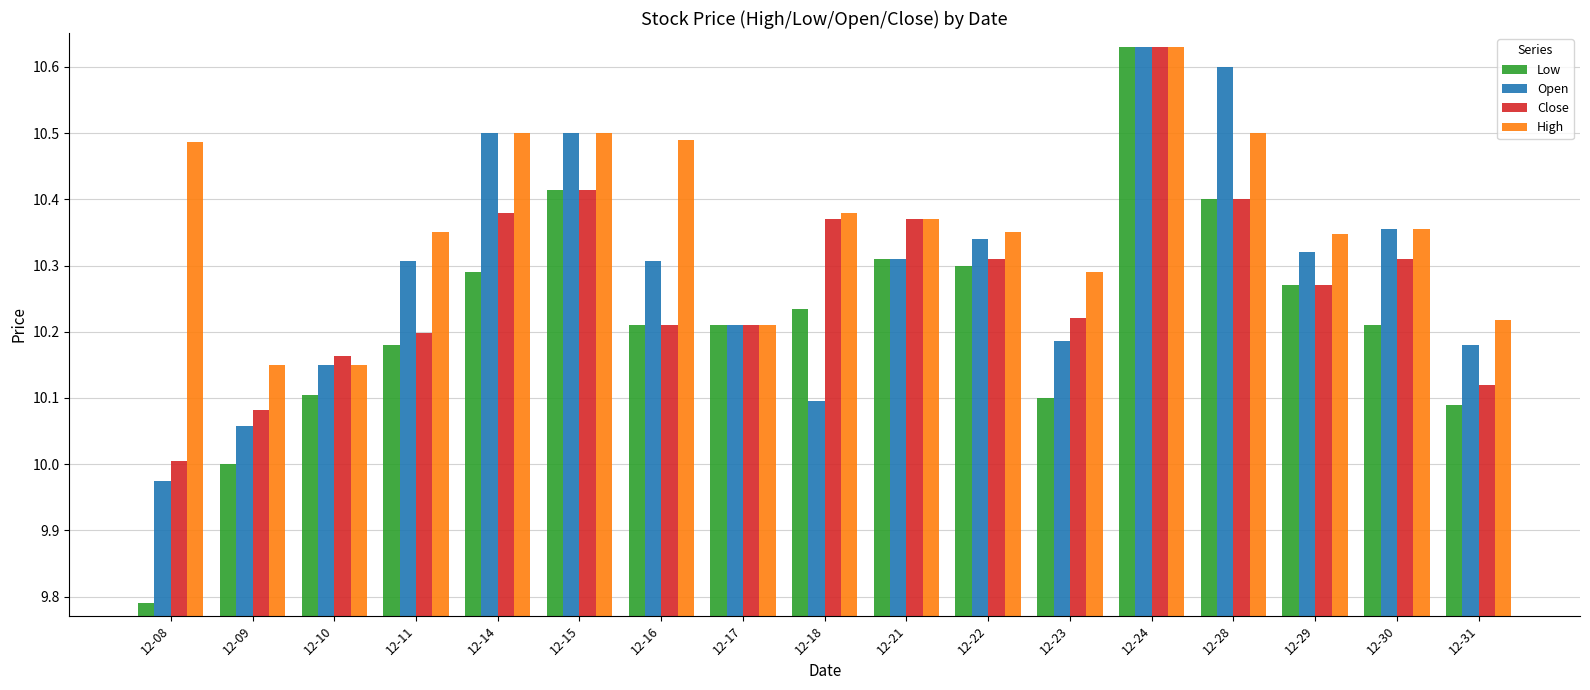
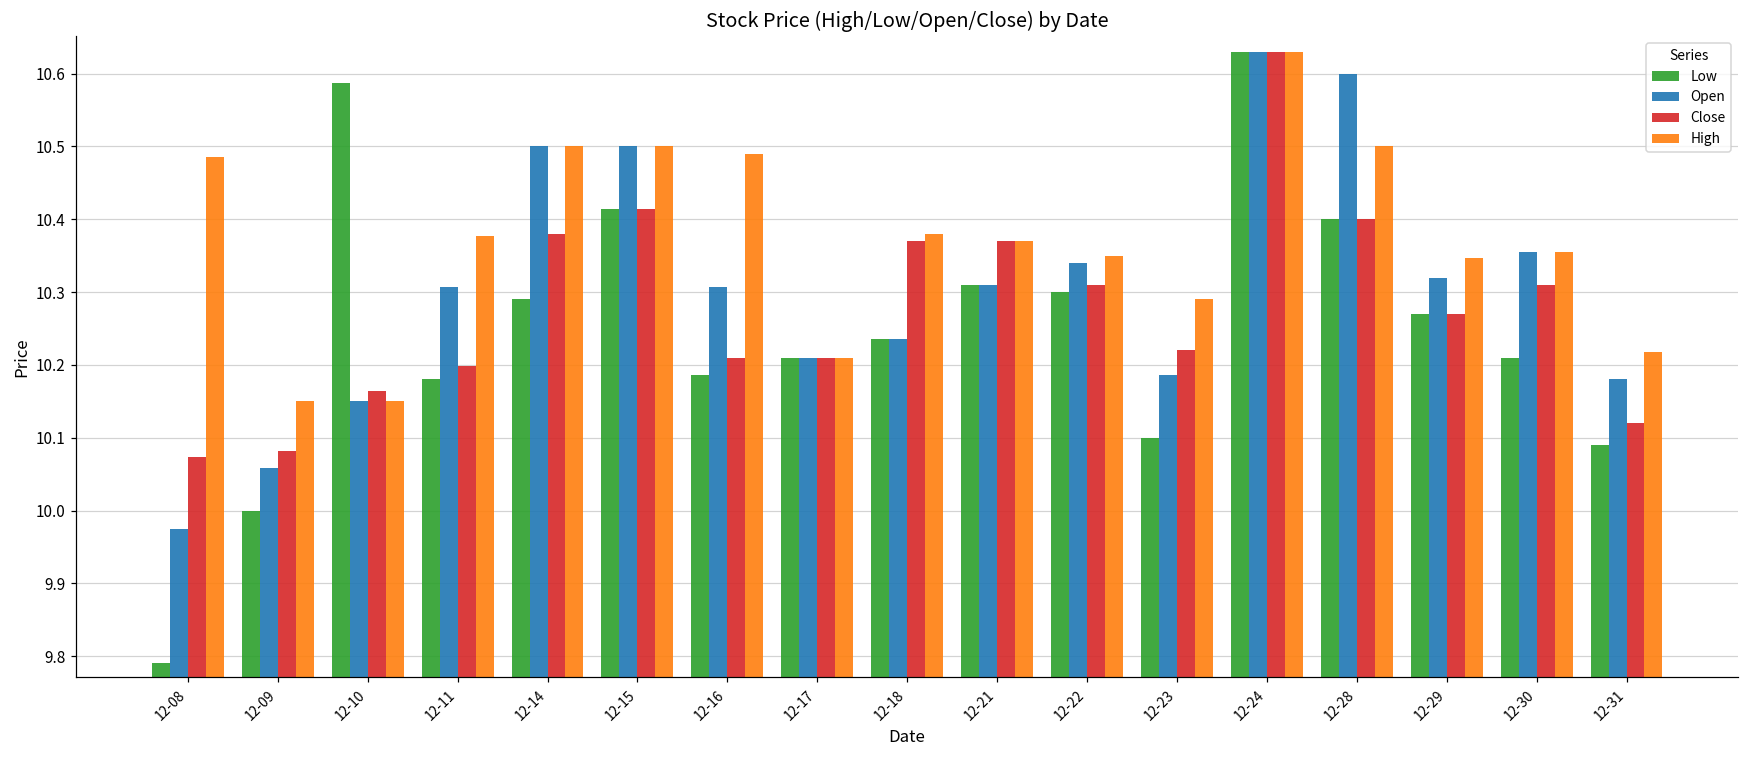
Close, 12-08: 10.00 -> 10.07
Low, 12-10: 10.10 -> 10.59
High, 12-11: 10.35 -> 10.38
Low, 12-16: 10.21 -> 10.19
Open, 12-18: 10.09 -> 10.23
